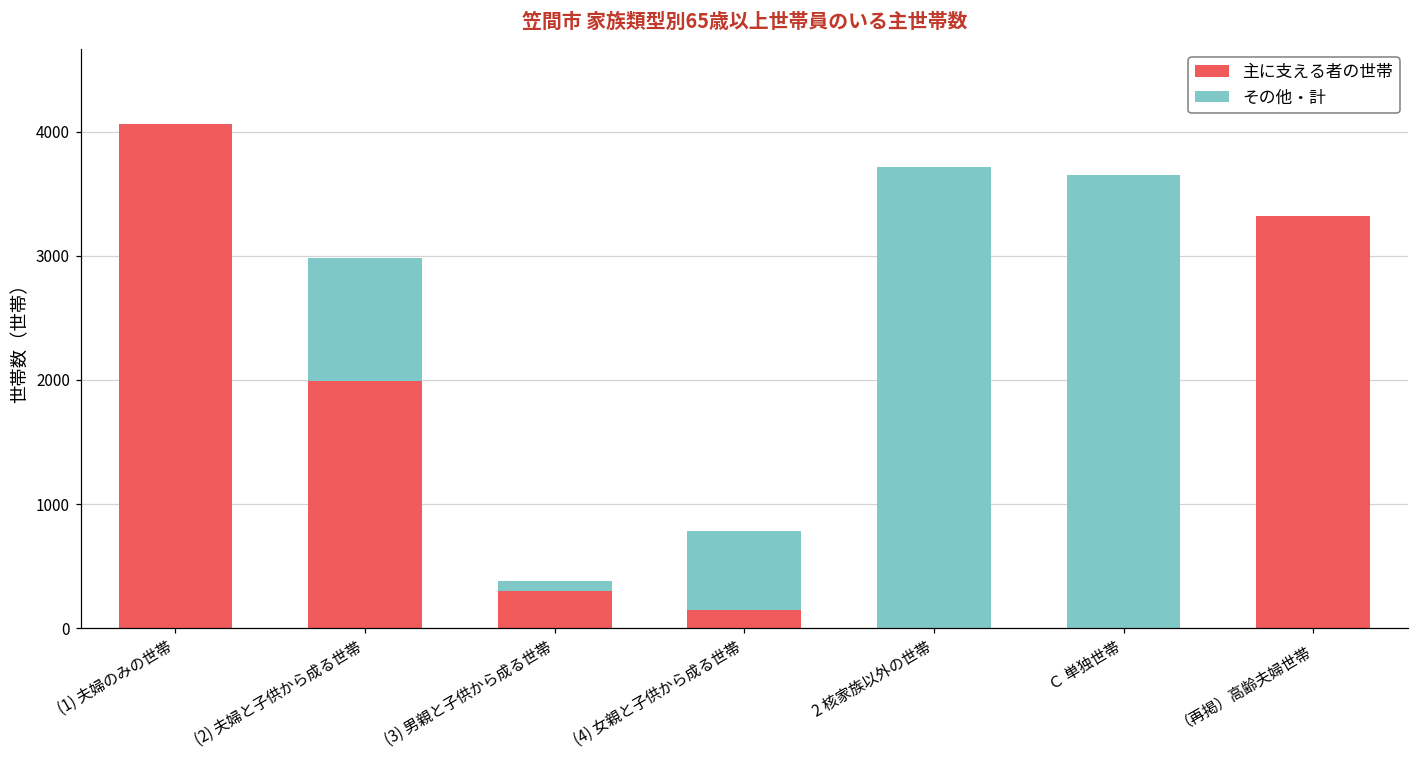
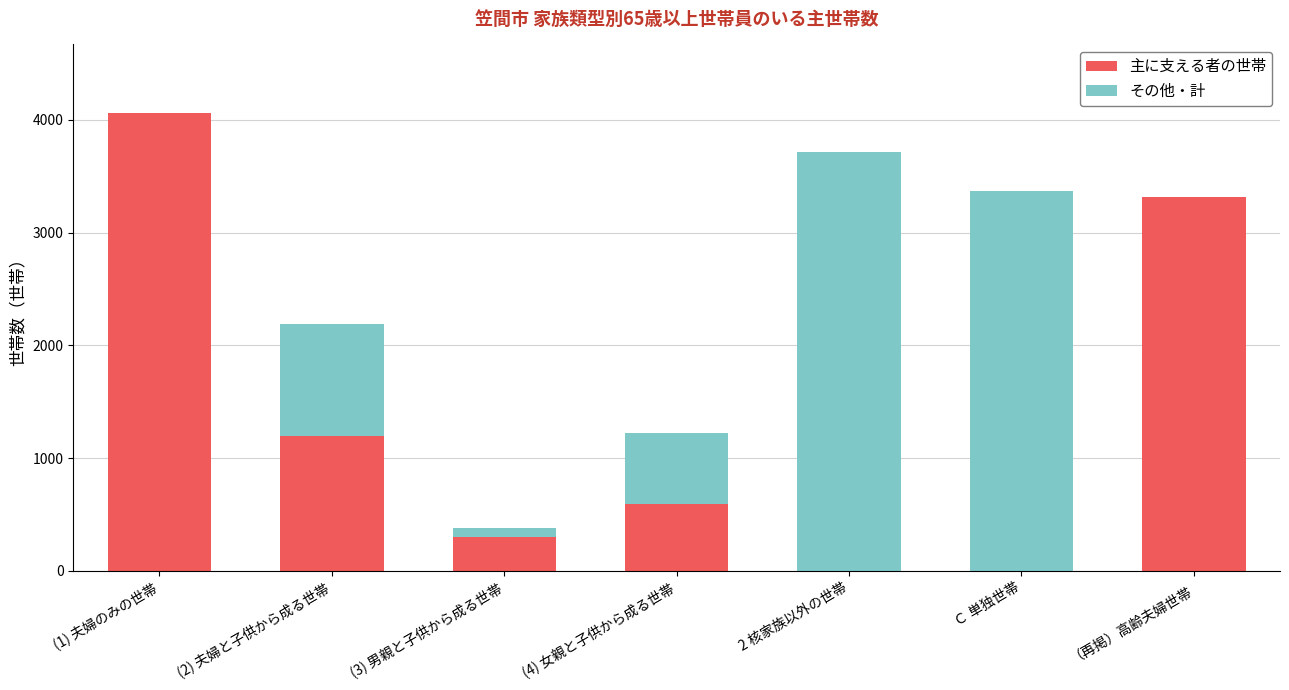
主に支える者の世帯, (2) 夫婦と子供から成る世帯: 1990 -> 1200
主に支える者の世帯, (4) 女親と子供から成る世帯: 140 -> 590
その他・計, Ｃ 単独世帯: 3650 -> 3370
